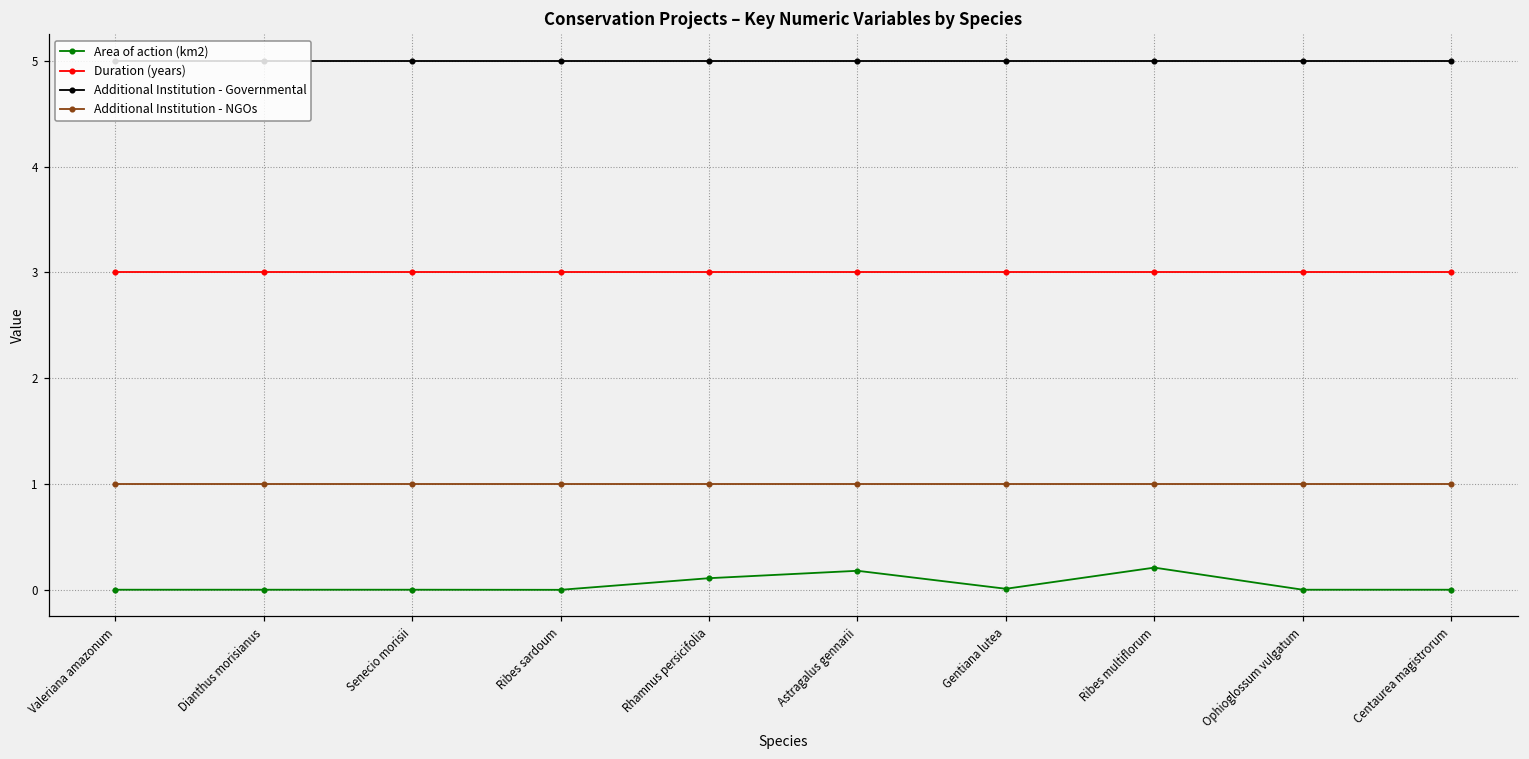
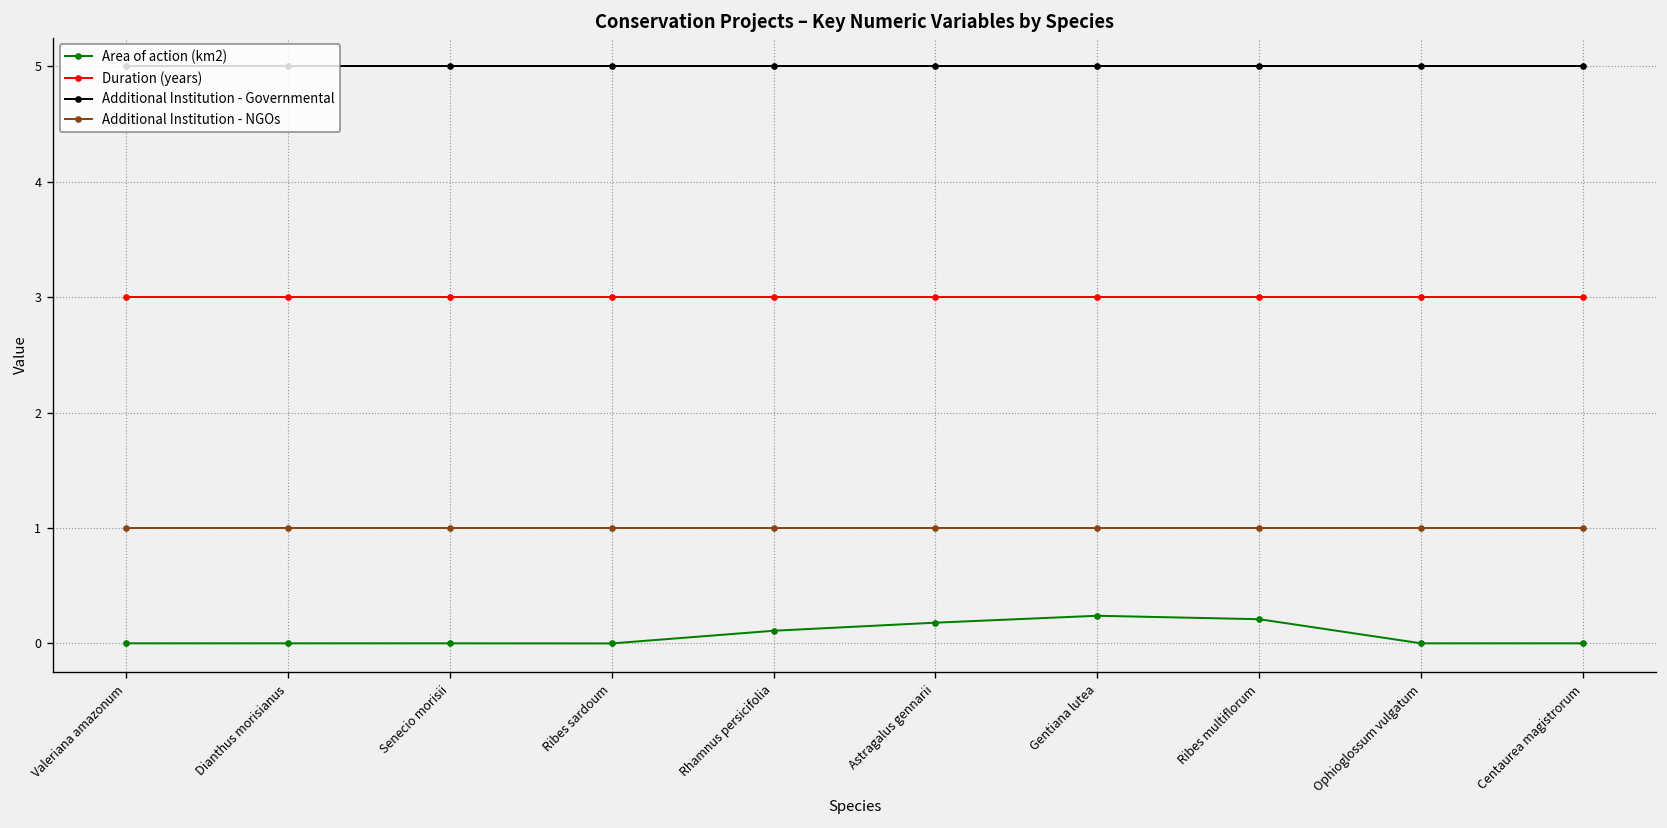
Area of action (km2), Gentiana lutea: 0.0 -> 0.2
